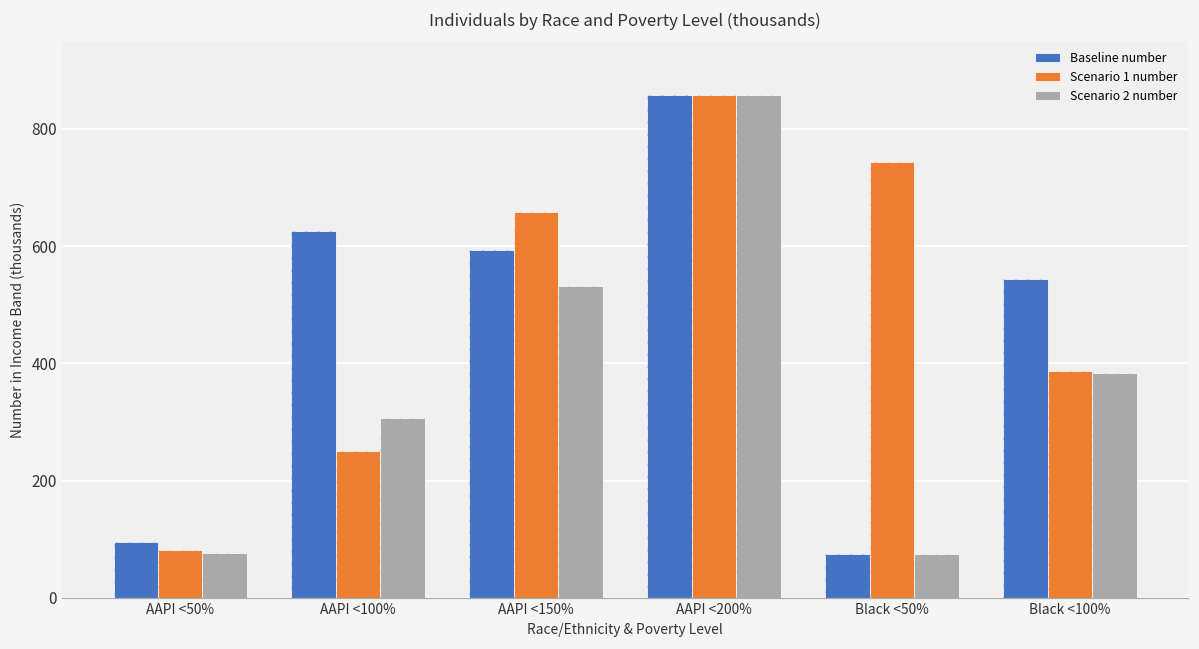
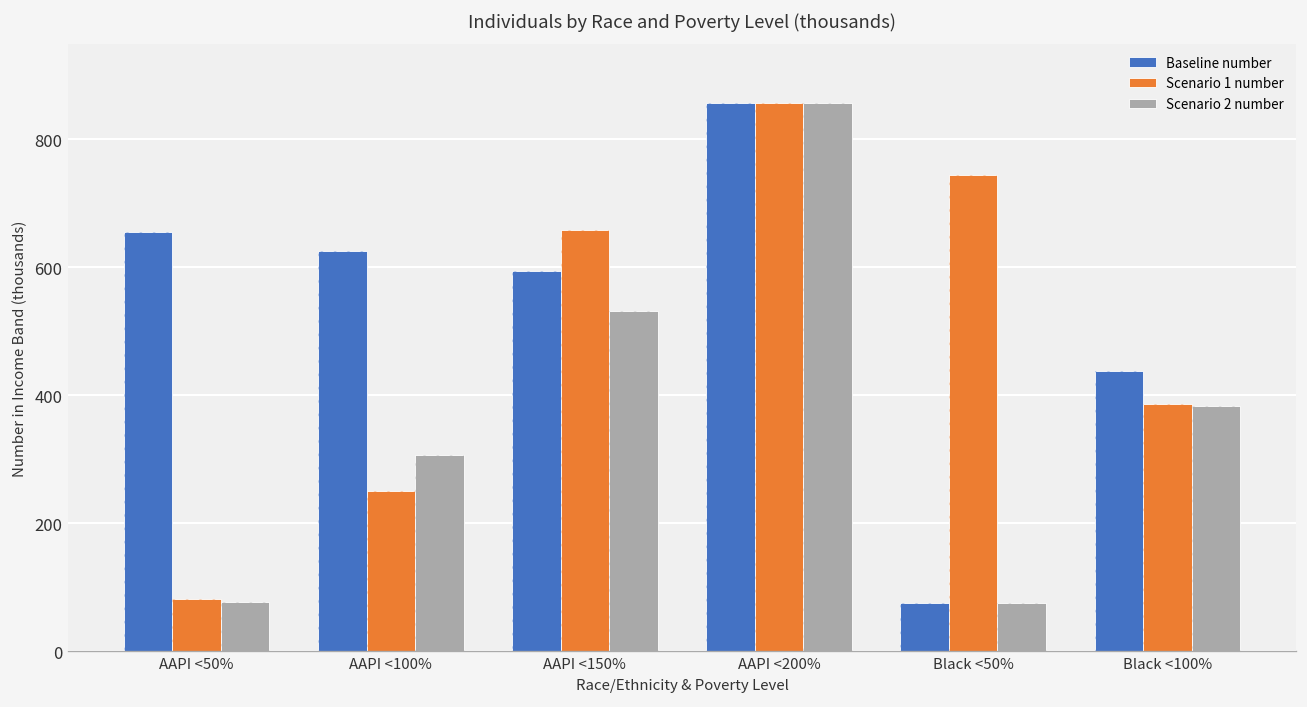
Baseline number, AAPI <50%: 100 -> 660
Baseline number, Black <100%: 540 -> 440
